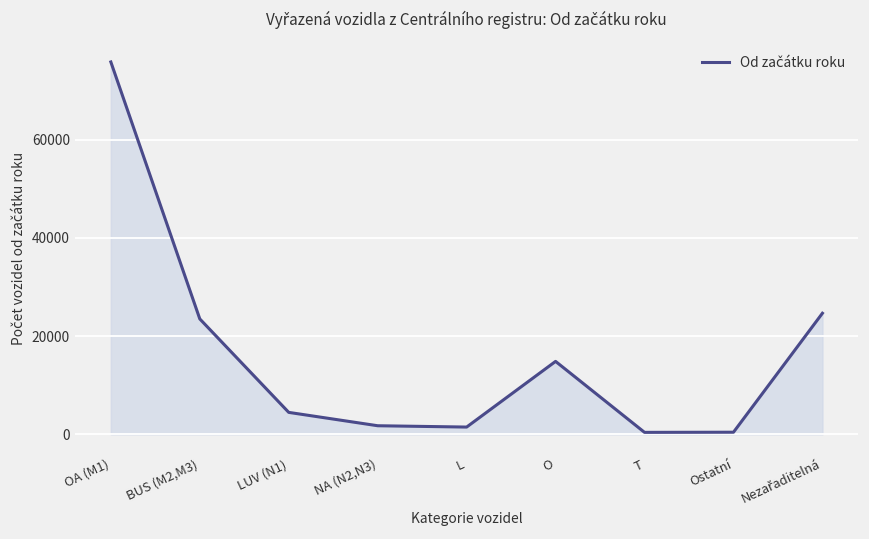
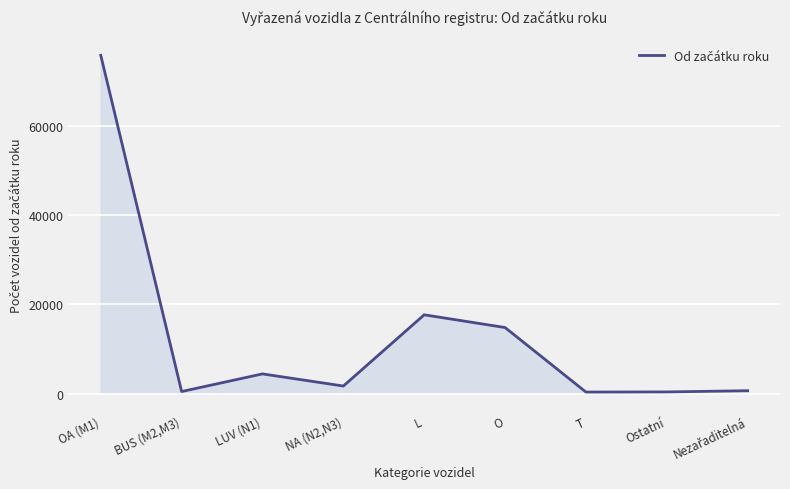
BUS (M2,M3): 23000 -> 0
L: 1000 -> 18000
Nezařaditelná: 25000 -> 1000
